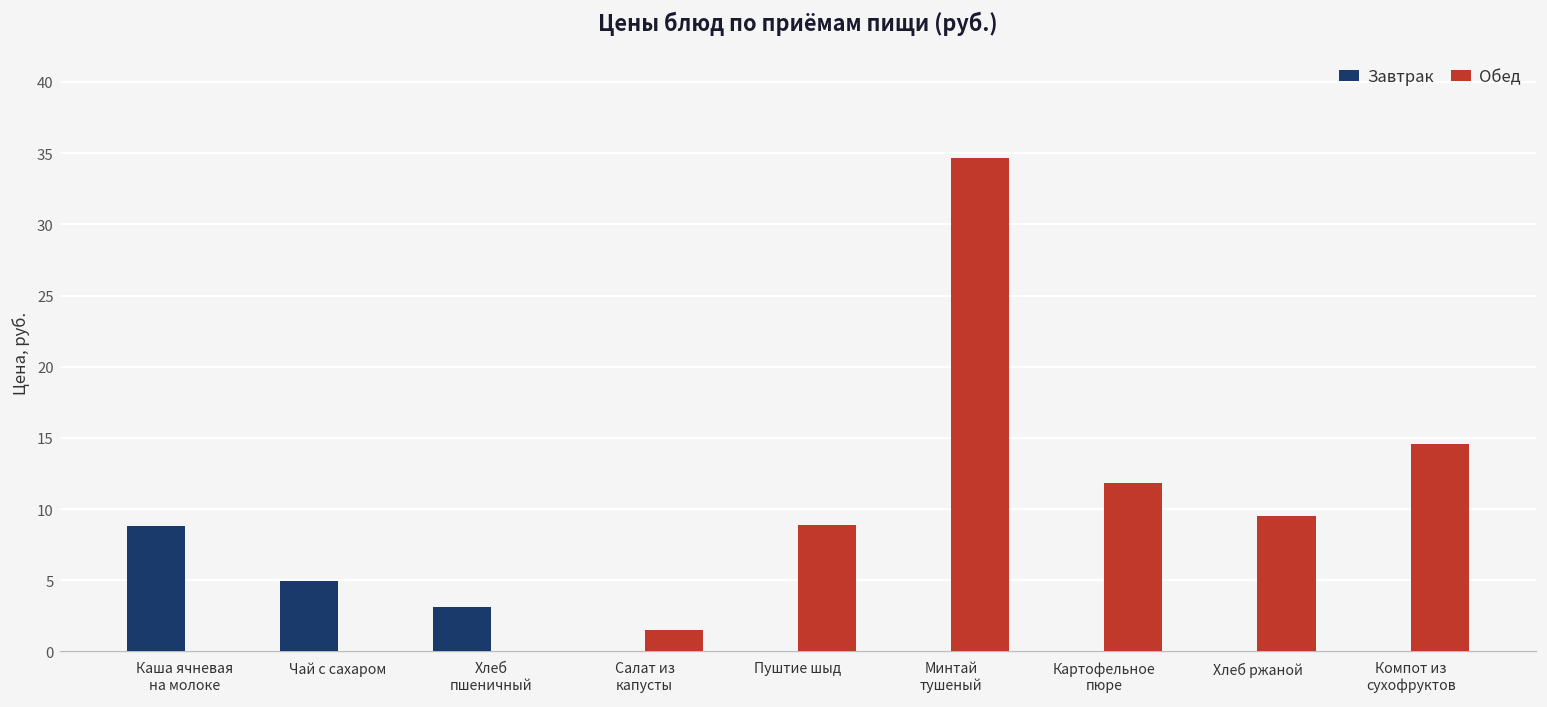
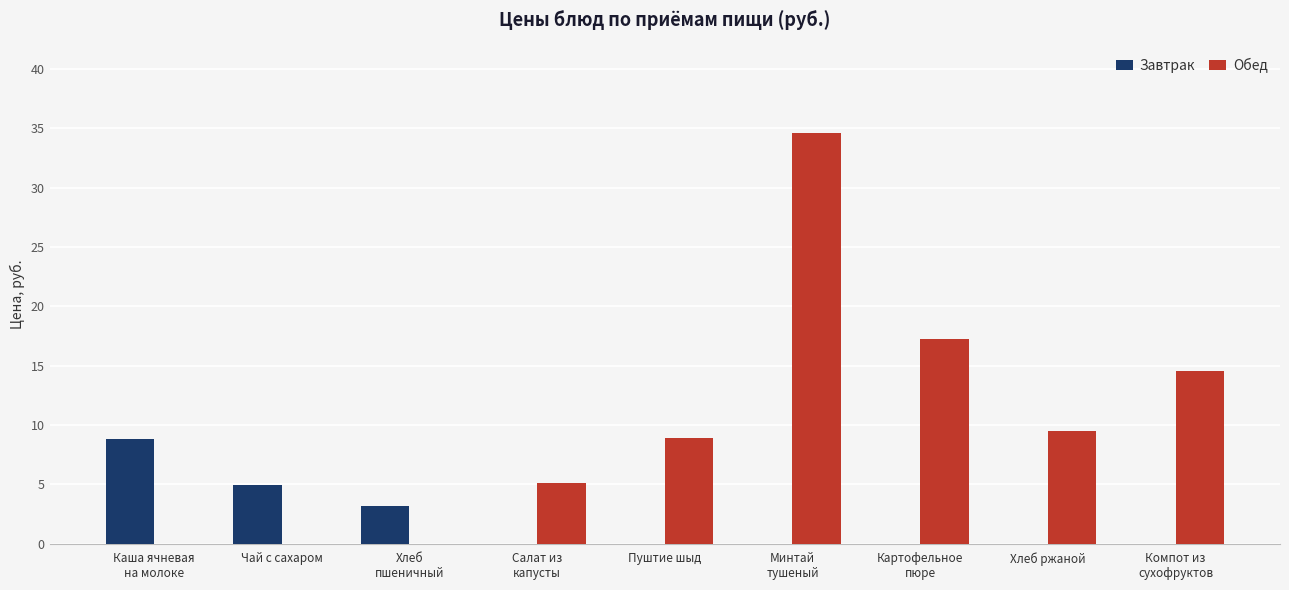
Обед, Салат из капусты: 1.5 -> 5.1
Обед, Картофельное пюре: 11.8 -> 17.2
